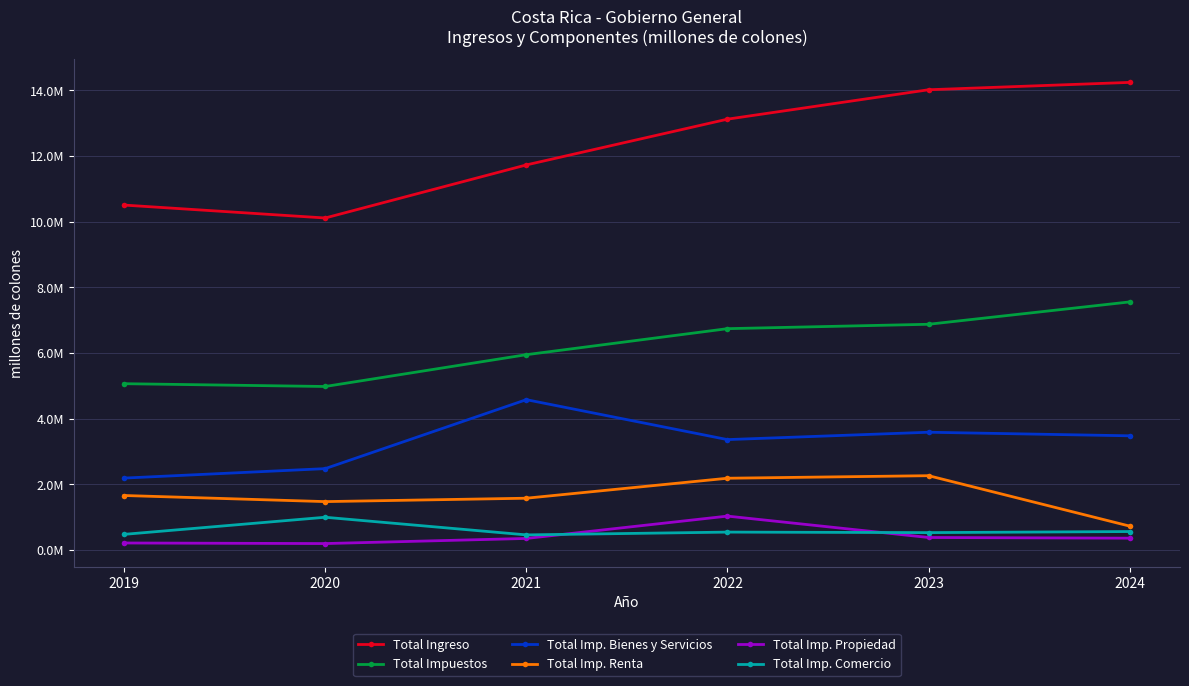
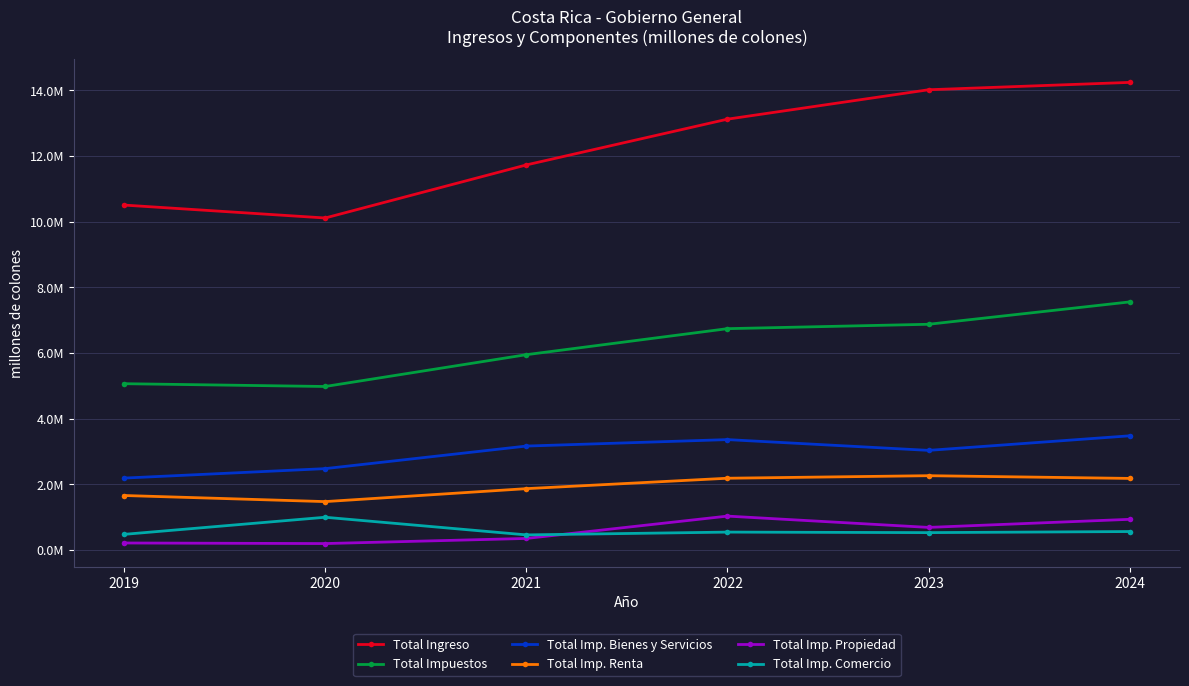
Total Imp. Bienes y Servicios, 2021: 4600000 -> 3200000
Total Imp. Renta, 2021: 1600000 -> 1900000
Total Imp. Bienes y Servicios, 2023: 3600000 -> 3000000
Total Imp. Propiedad, 2023: 400000 -> 700000
Total Imp. Renta, 2024: 700000 -> 2200000
Total Imp. Propiedad, 2024: 400000 -> 900000
